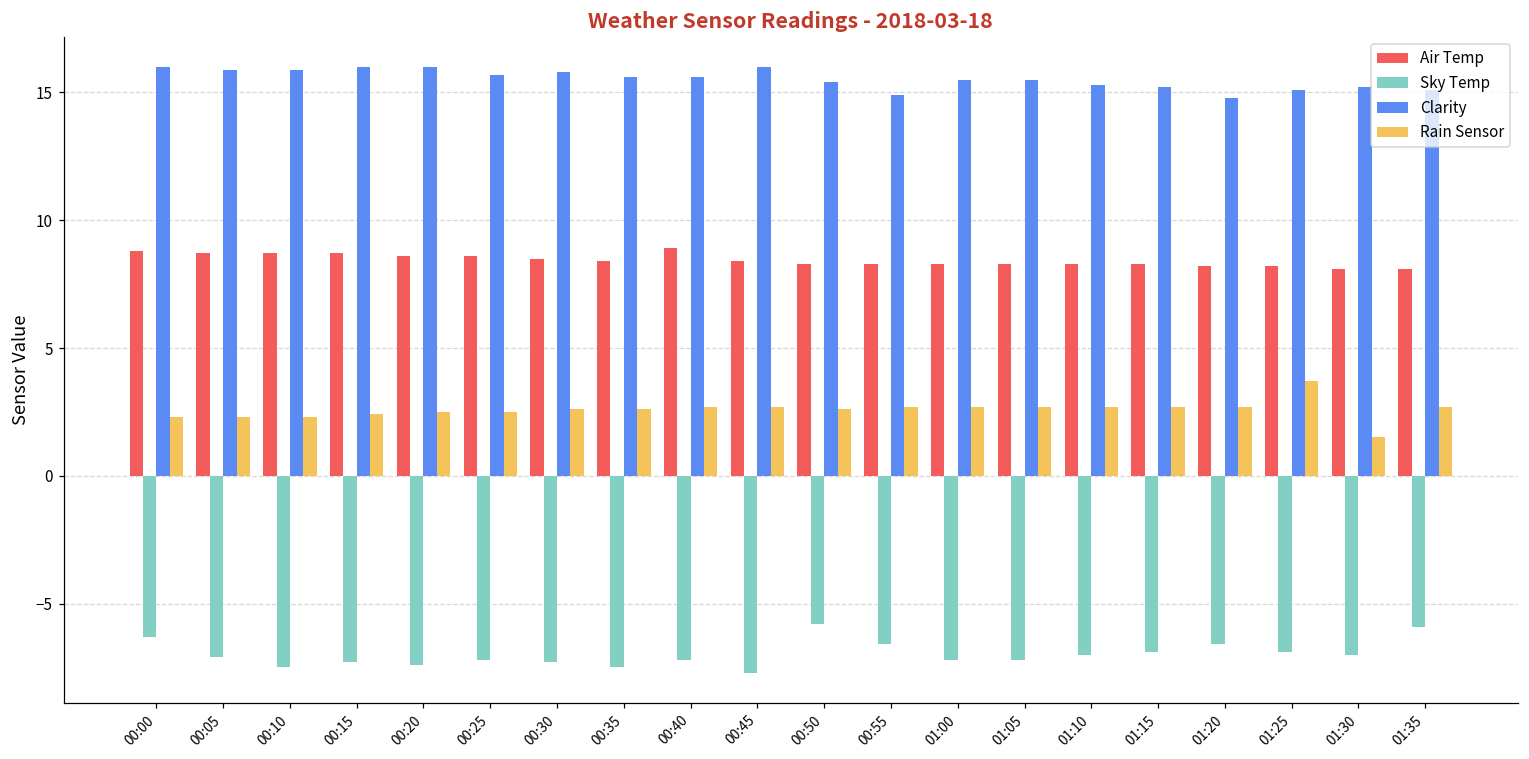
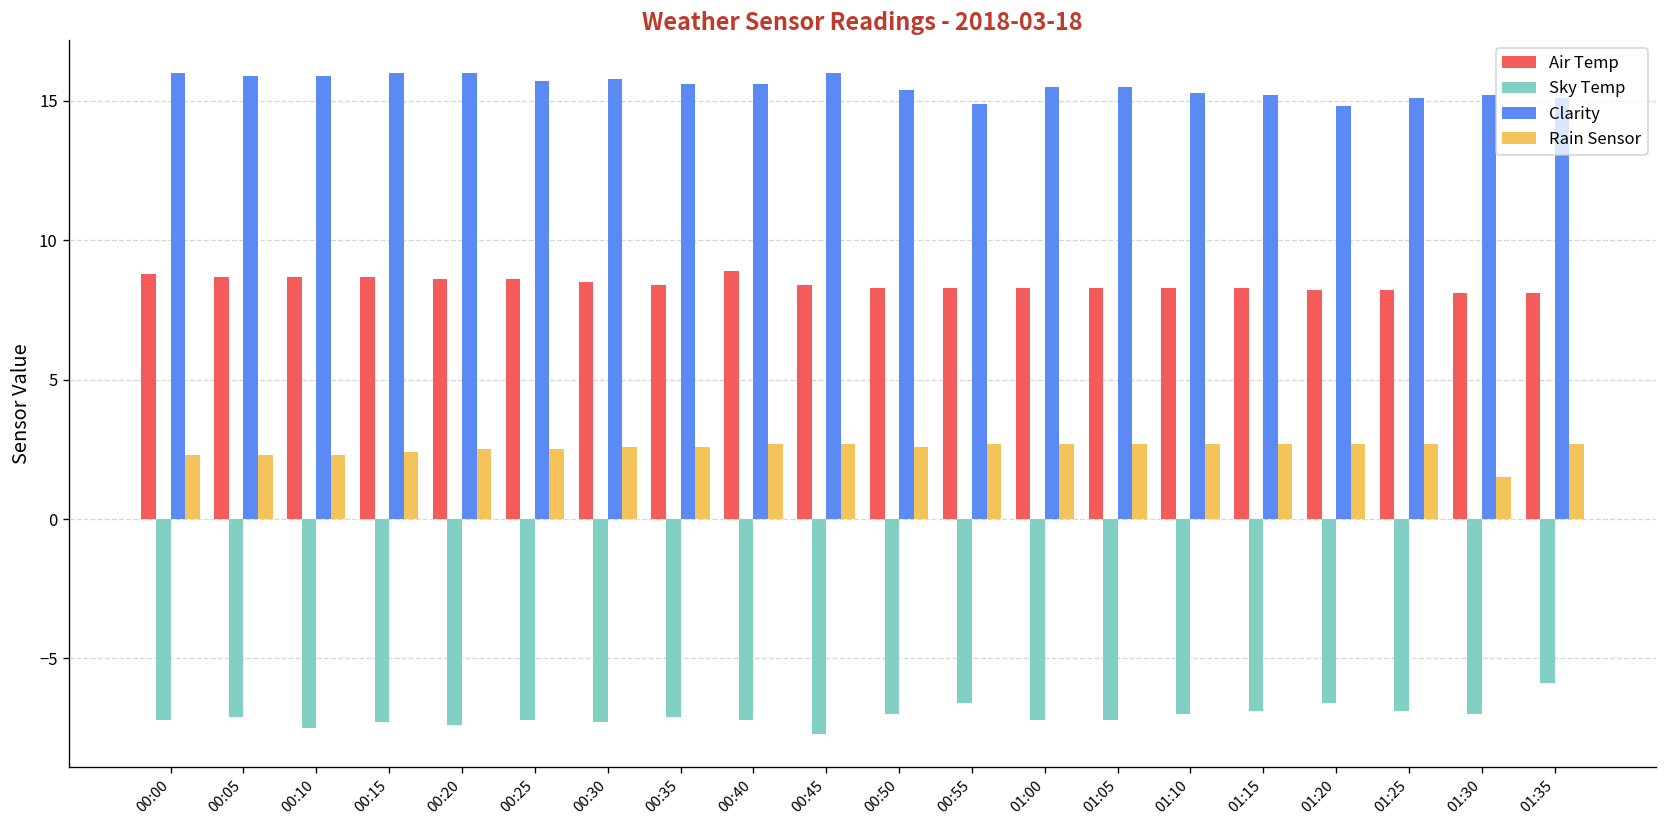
Sky Temp, 00:00: -6.3 -> -7.2
Sky Temp, 00:35: -7.5 -> -7.1
Sky Temp, 00:50: -5.8 -> -7.0
Rain Sensor, 01:25: 3.7 -> 2.7
